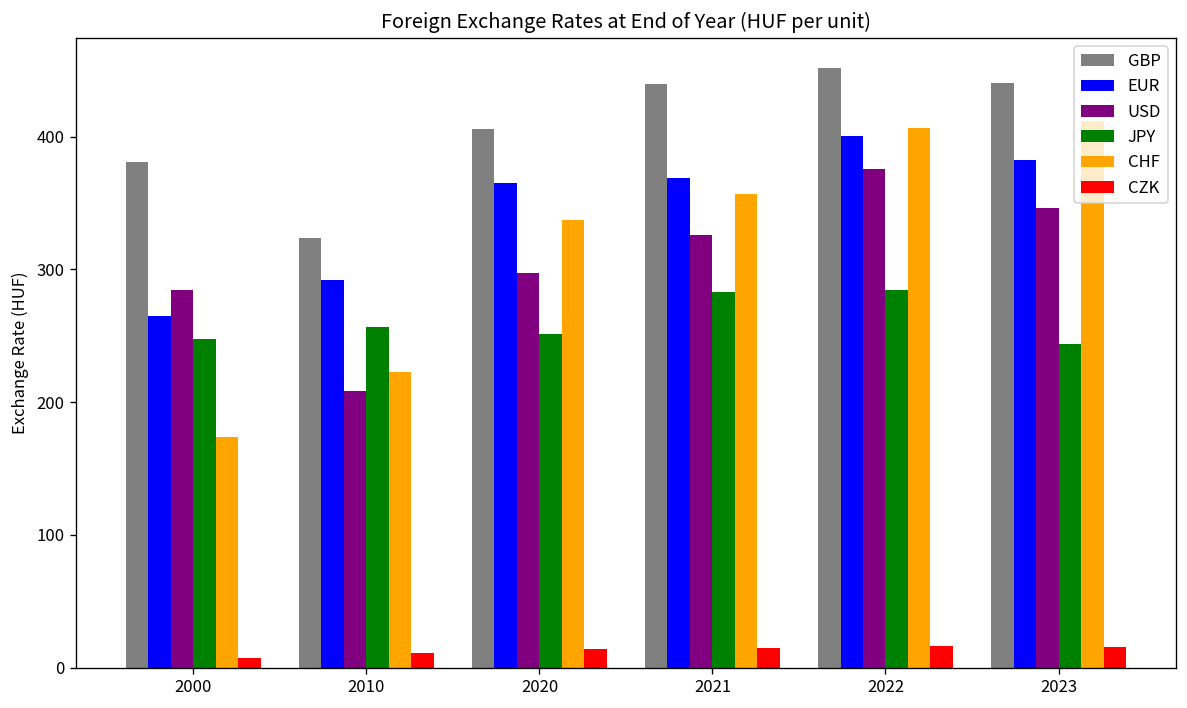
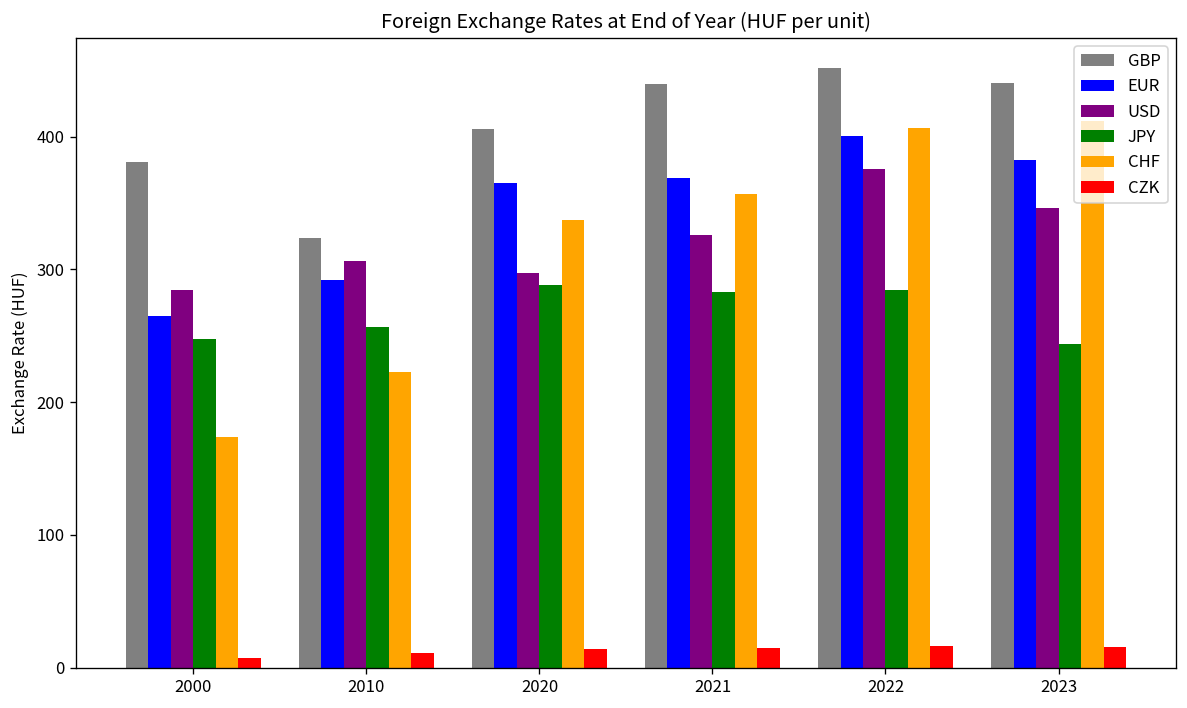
USD, 2010: 209 -> 307
JPY, 2020: 251 -> 289
